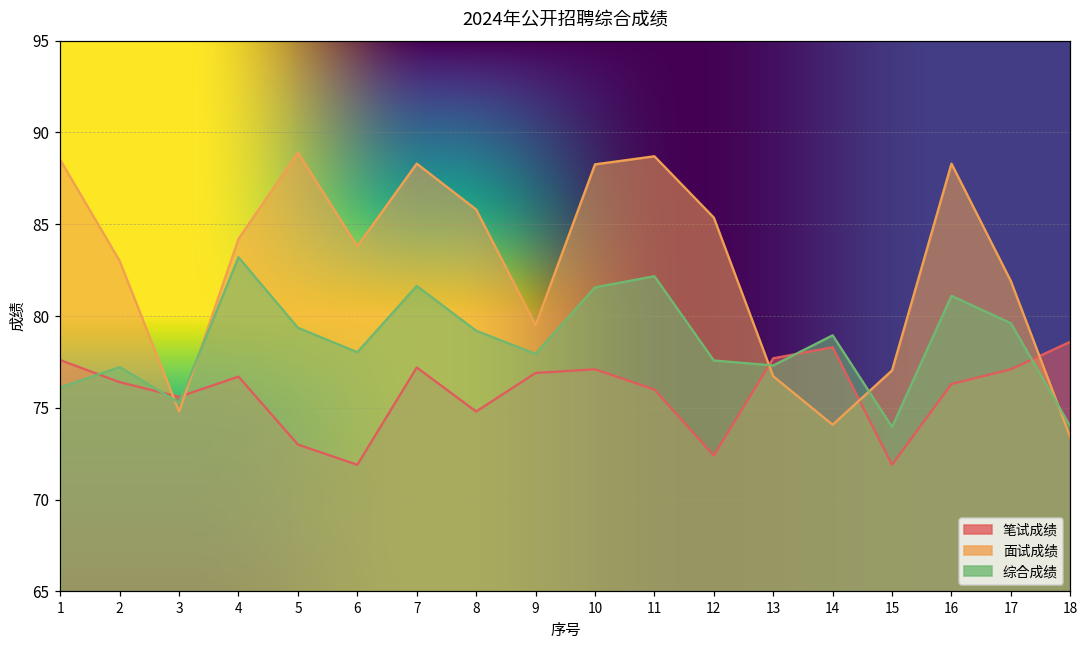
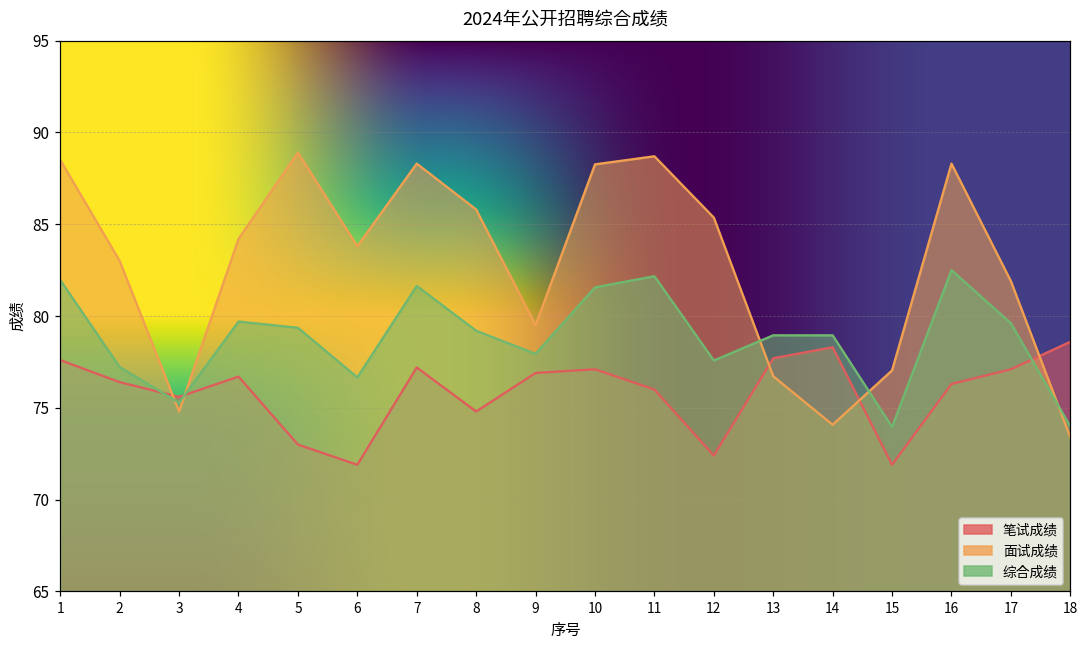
综合成绩, 1: 76.1 -> 82.0
综合成绩, 4: 83.2 -> 79.7
综合成绩, 6: 78.0 -> 76.7
综合成绩, 13: 77.3 -> 79.0
综合成绩, 16: 81.1 -> 82.5
